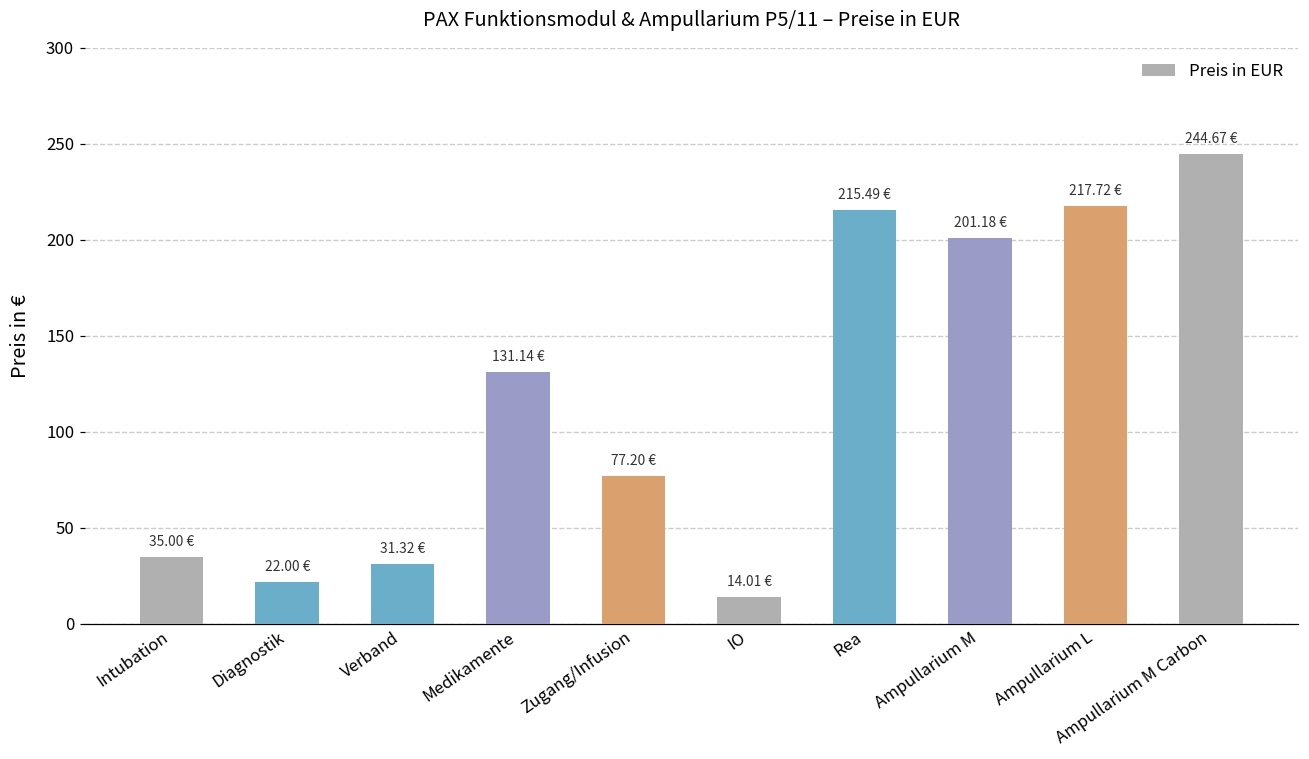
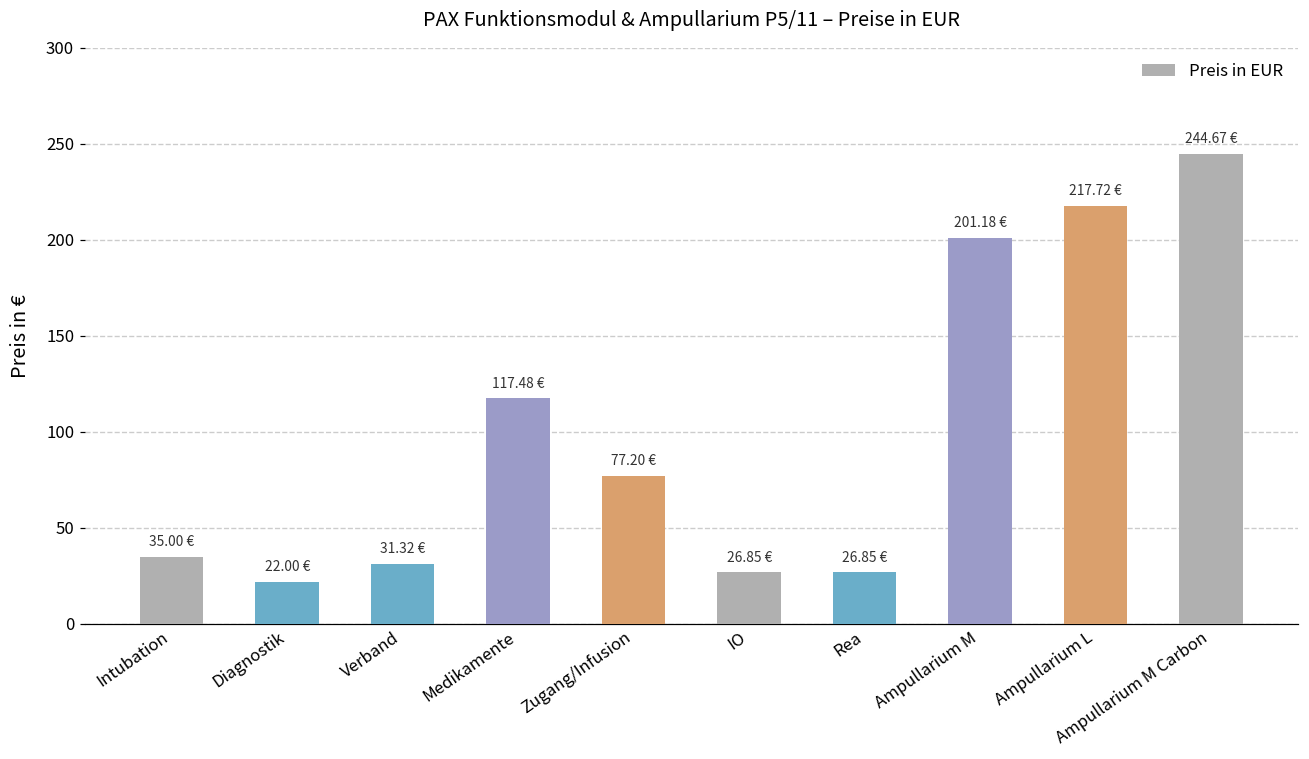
Medikamente: 131.14 -> 117.48
IO: 14.01 -> 26.85
Rea: 215.49 -> 26.85
